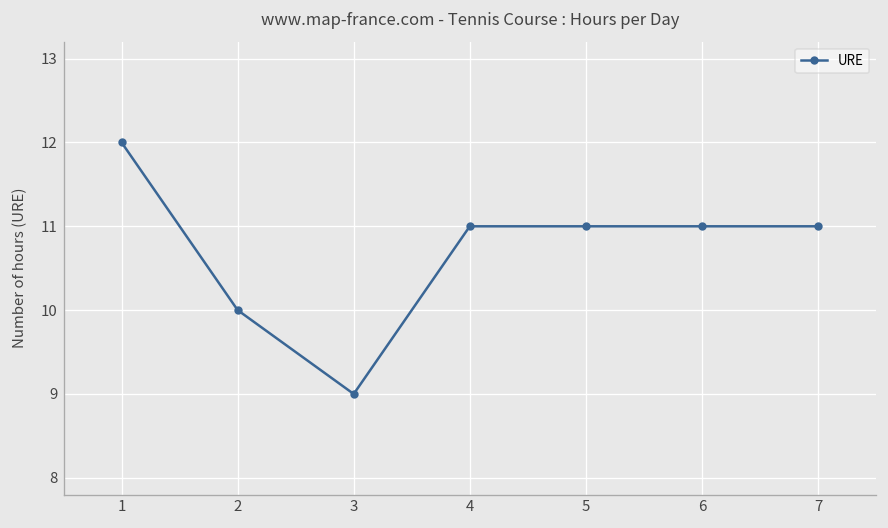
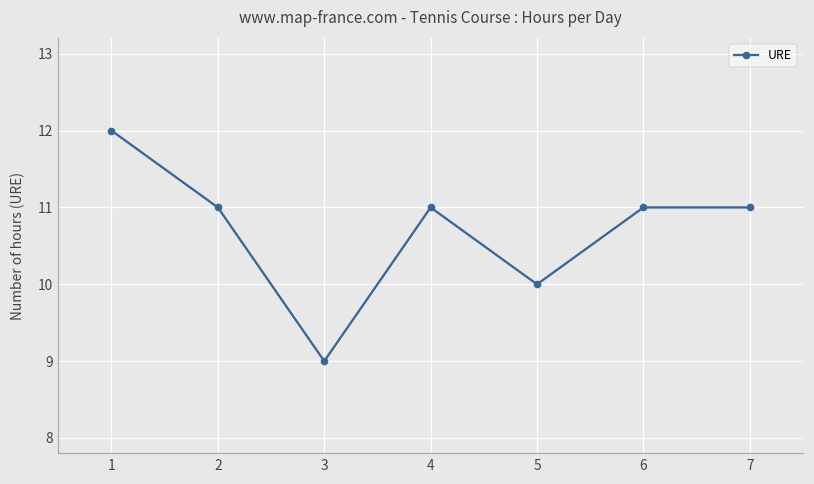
2: 10 -> 11
5: 11 -> 10
